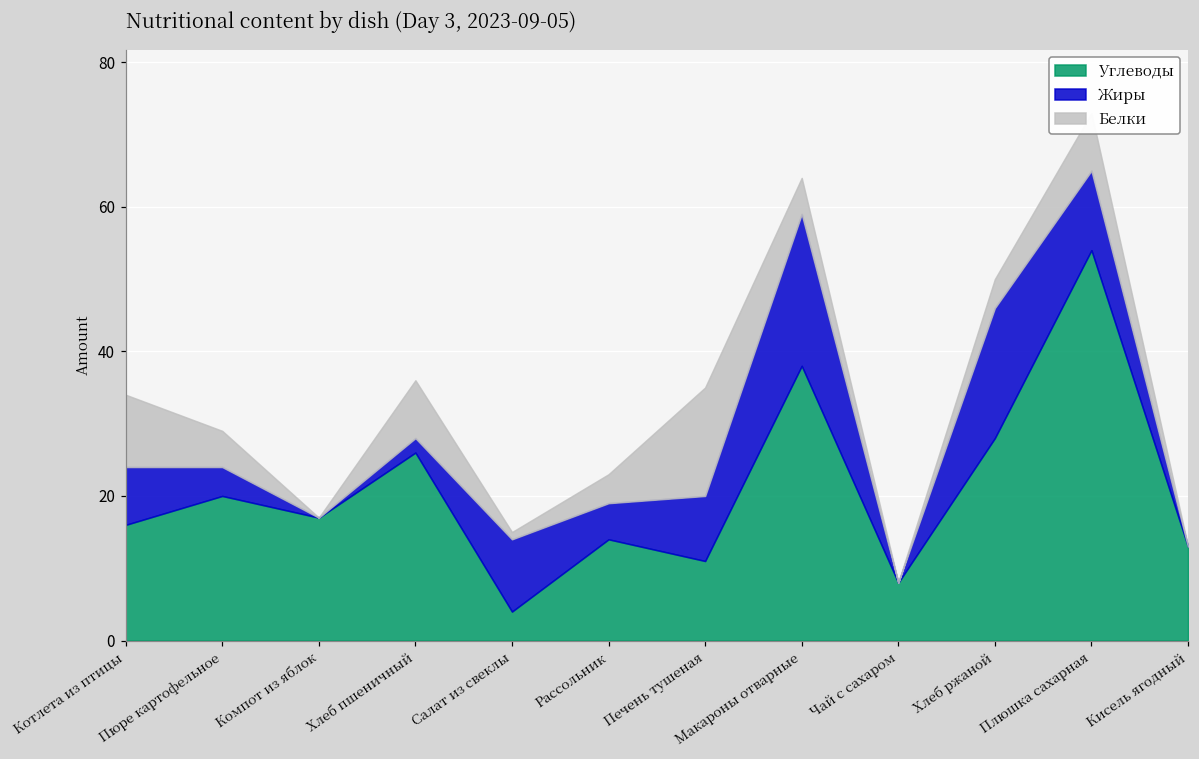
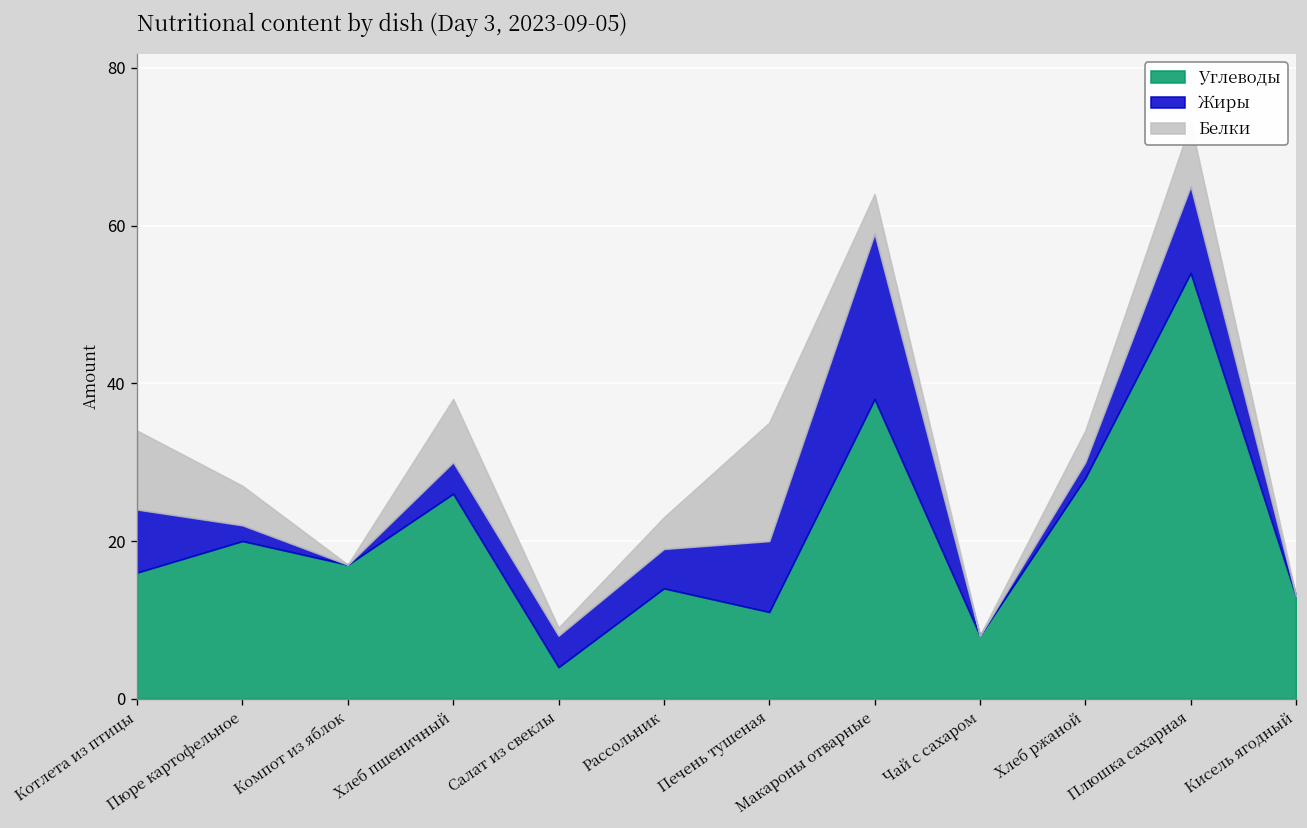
Жиры, Пюре картофельное: 4 -> 2
Жиры, Хлеб пшеничный: 2 -> 4
Жиры, Салат из свеклы: 10 -> 4
Жиры, Хлеб ржаной: 18 -> 2
